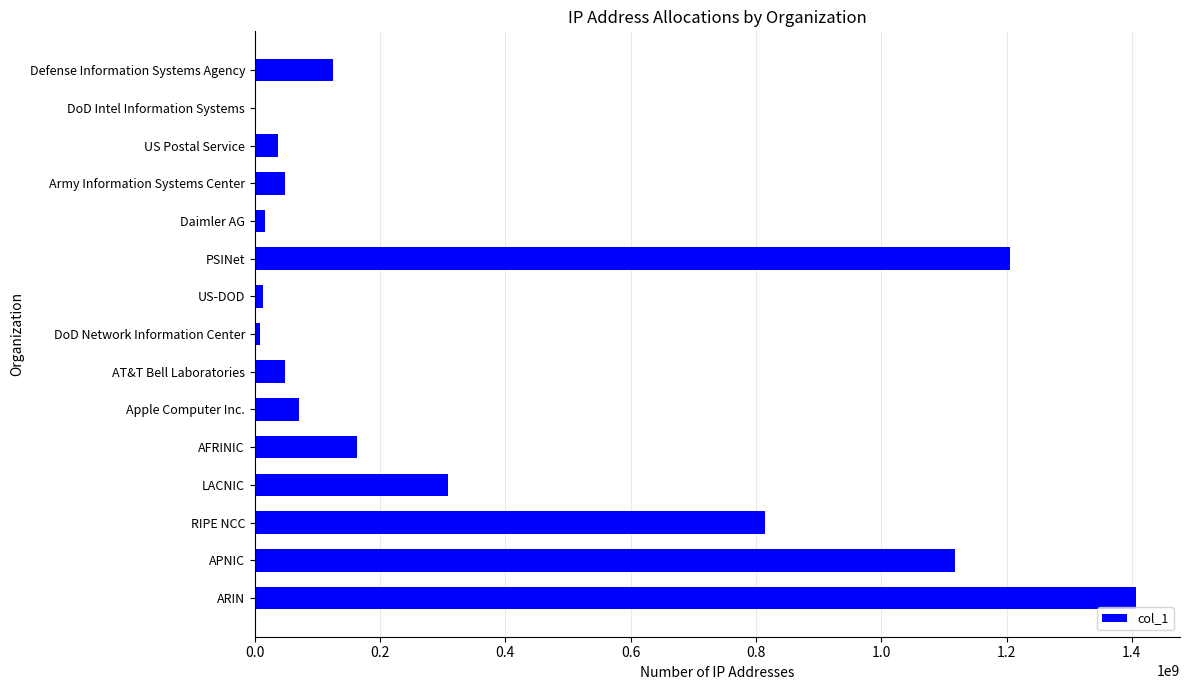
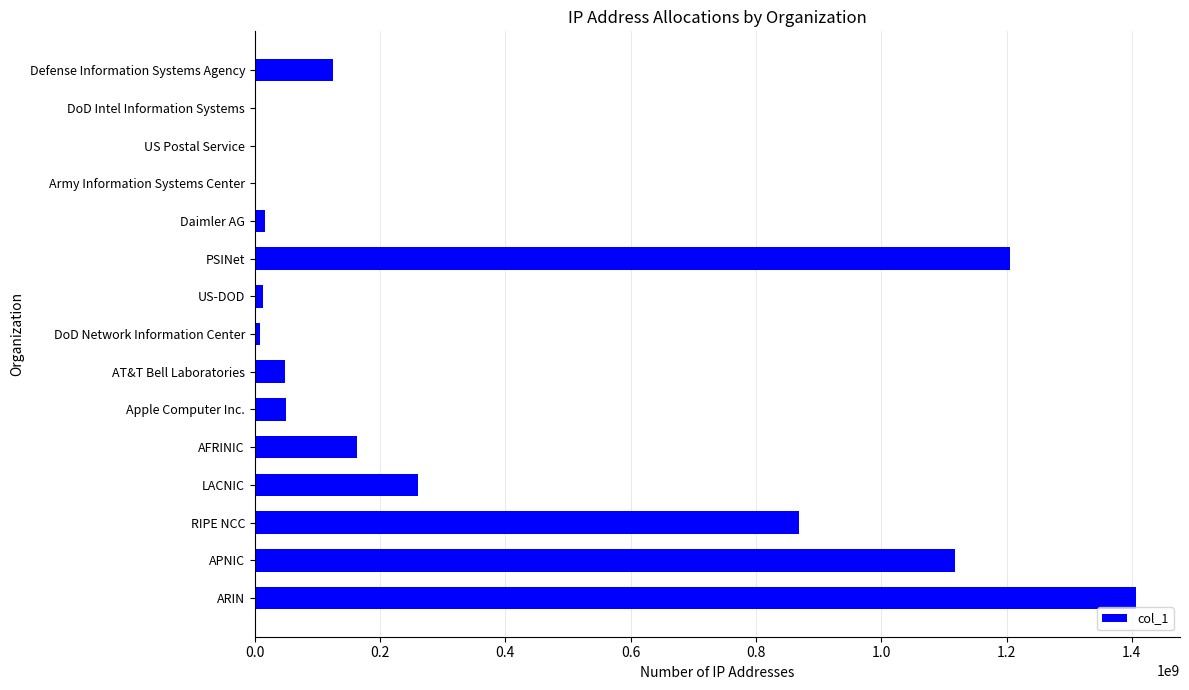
US Postal Service: 40000000 -> 0
Army Information Systems Center: 50000000 -> 0
Apple Computer Inc.: 70000000 -> 50000000
LACNIC: 310000000 -> 260000000
RIPE NCC: 810000000 -> 870000000
